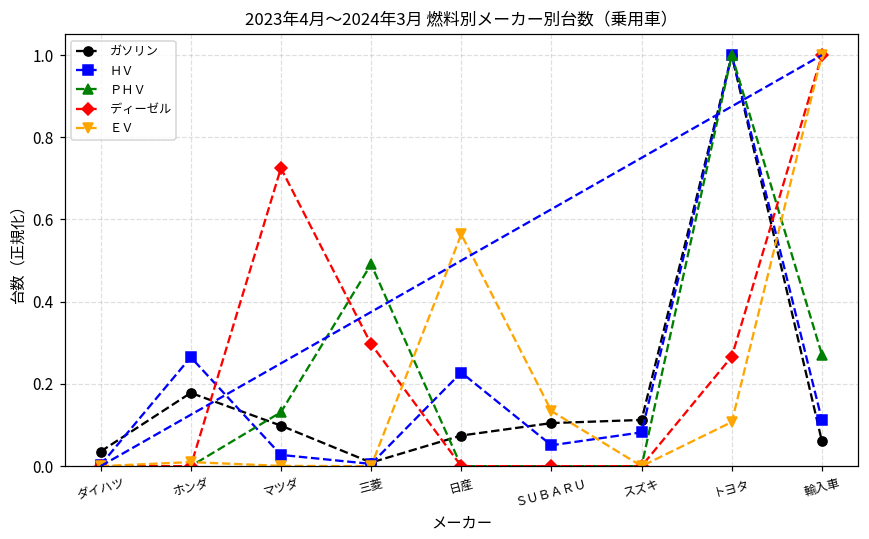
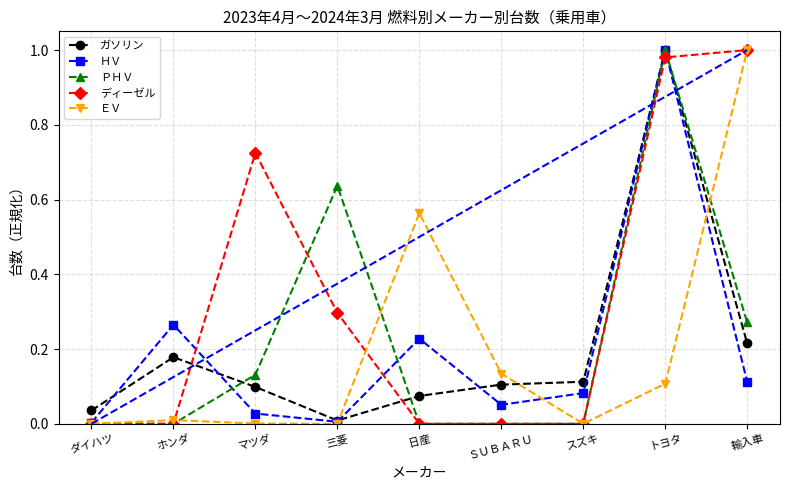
ＰＨＶ, 三菱: 0.49 -> 0.64
ディーゼル, トヨタ: 0.27 -> 0.98
ガソリン, 輸入車: 0.06 -> 0.21
